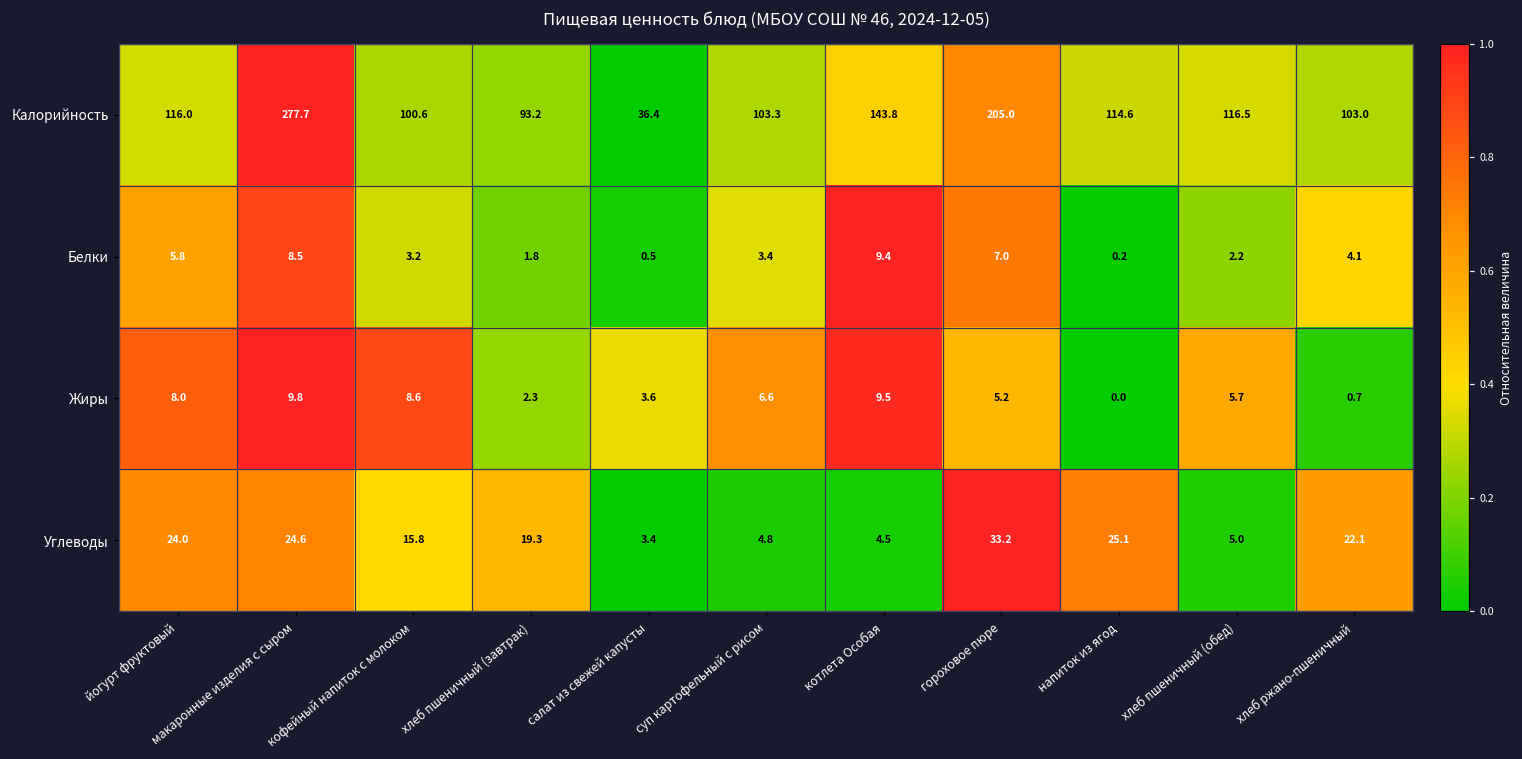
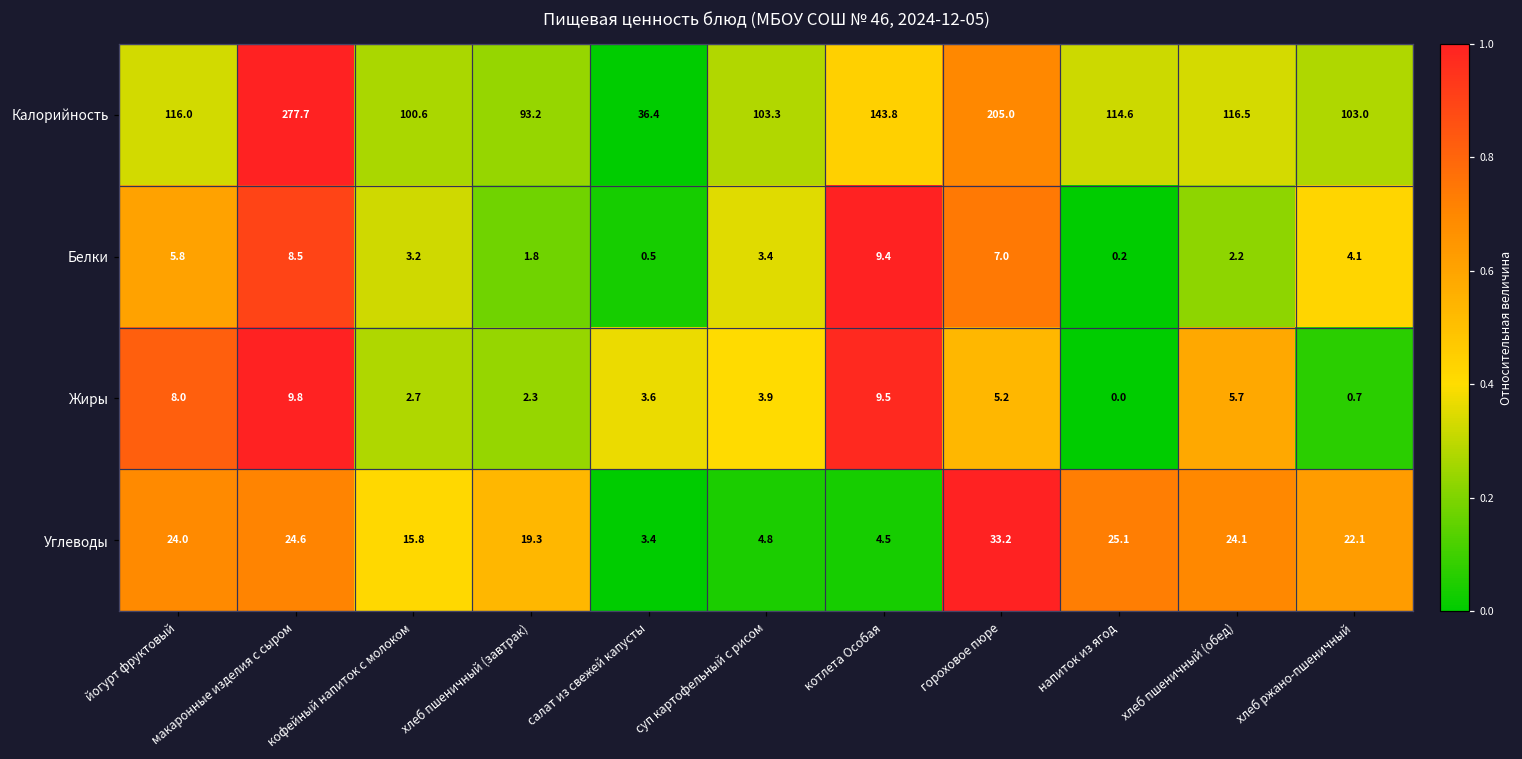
Жиры, кофейный напиток с молоком: 8.6 -> 2.7
Жиры, суп картофельный с рисом: 6.6 -> 3.9
Углеводы, хлеб пшеничный (обед): 5.0 -> 24.1
